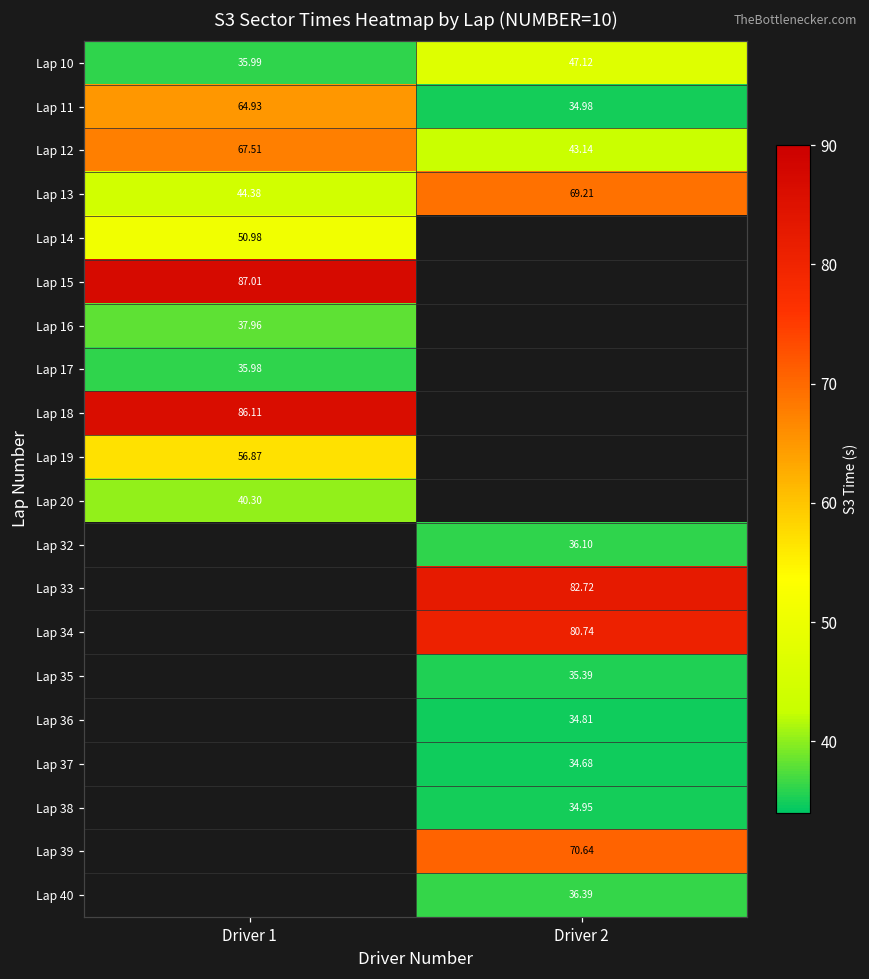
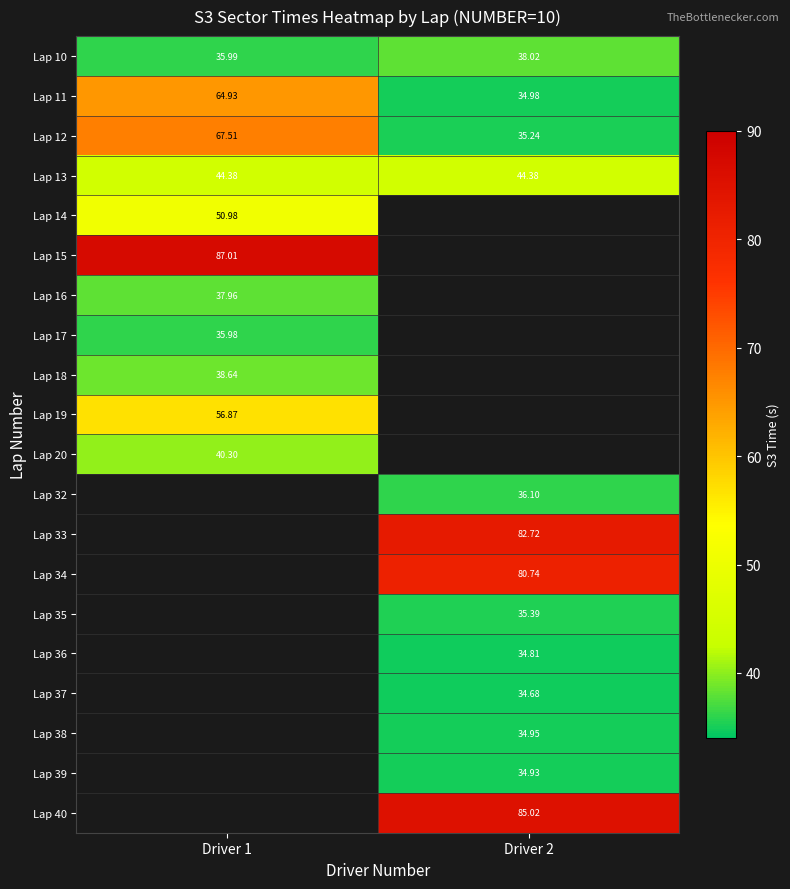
Lap 10, Driver 2: 47.12 -> 38.02
Lap 12, Driver 2: 43.14 -> 35.24
Lap 13, Driver 2: 69.21 -> 44.38
Lap 18, Driver 1: 86.11 -> 38.64
Lap 39, Driver 2: 70.64 -> 34.93
Lap 40, Driver 2: 36.39 -> 85.02
